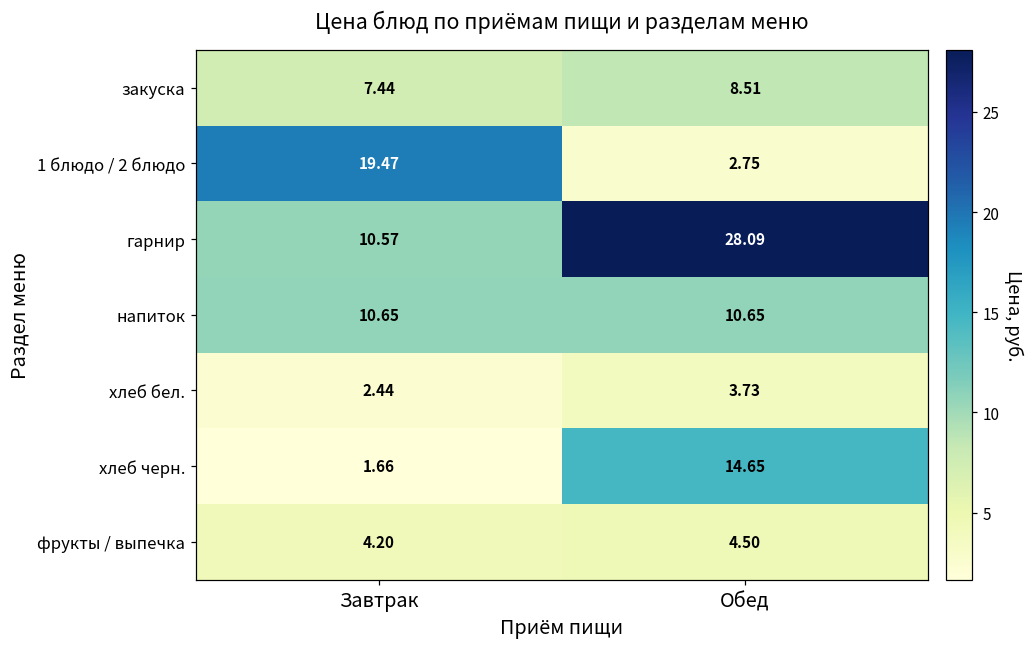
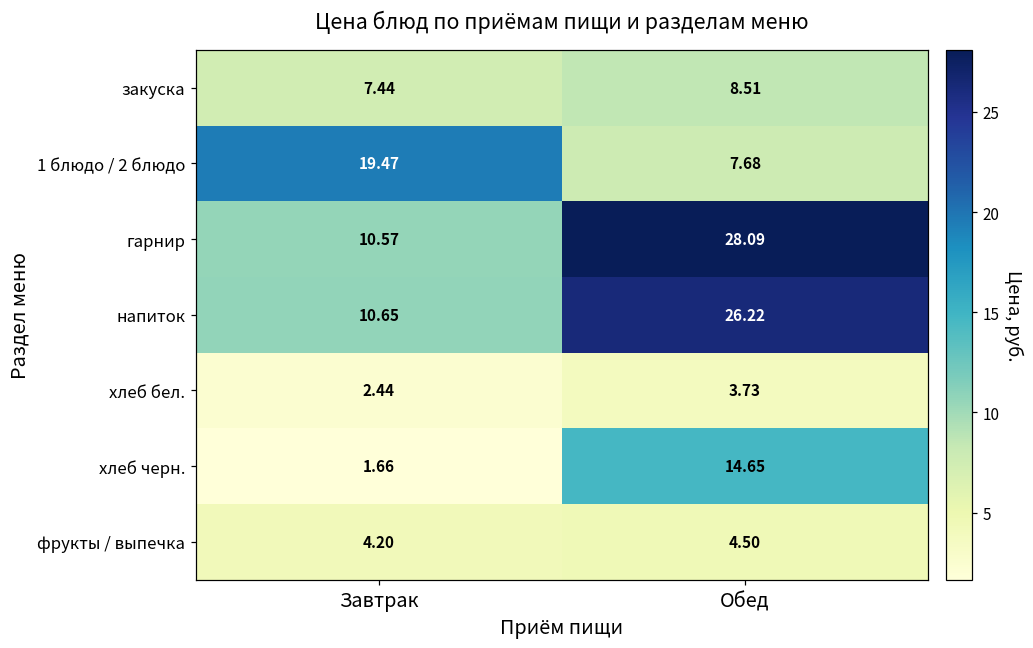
1 блюдо / 2 блюдо, Обед: 2.75 -> 7.68
напиток, Обед: 10.65 -> 26.22
